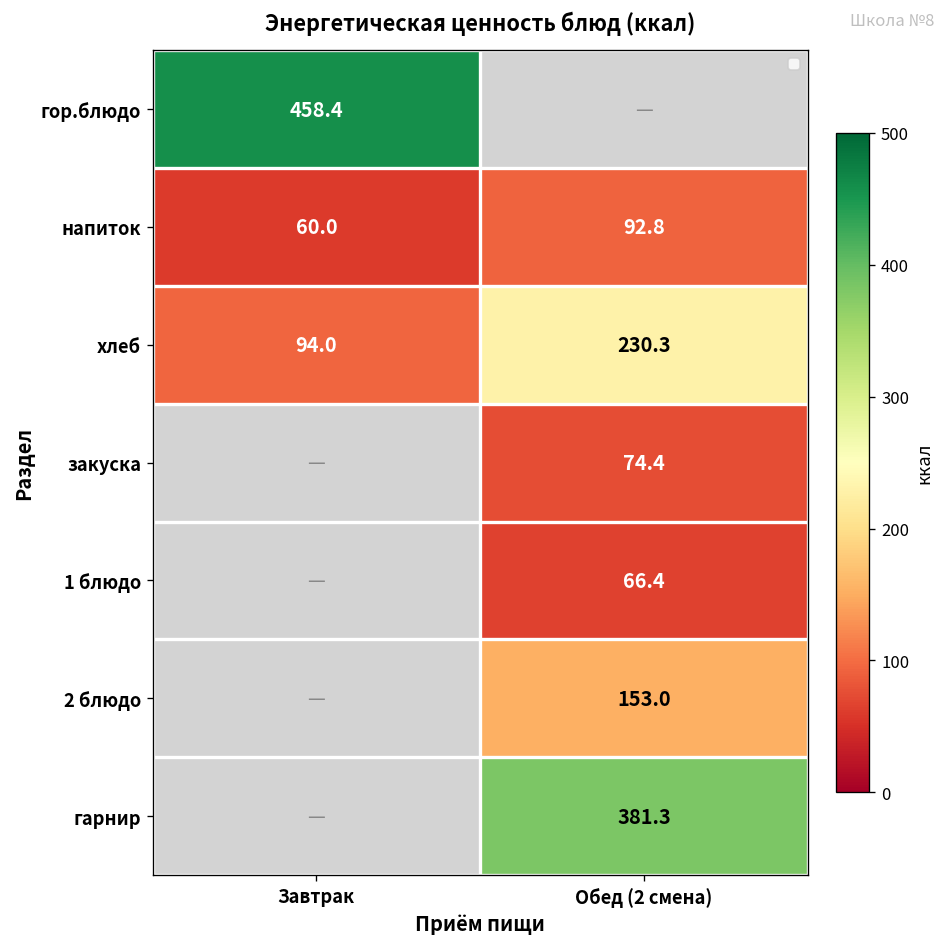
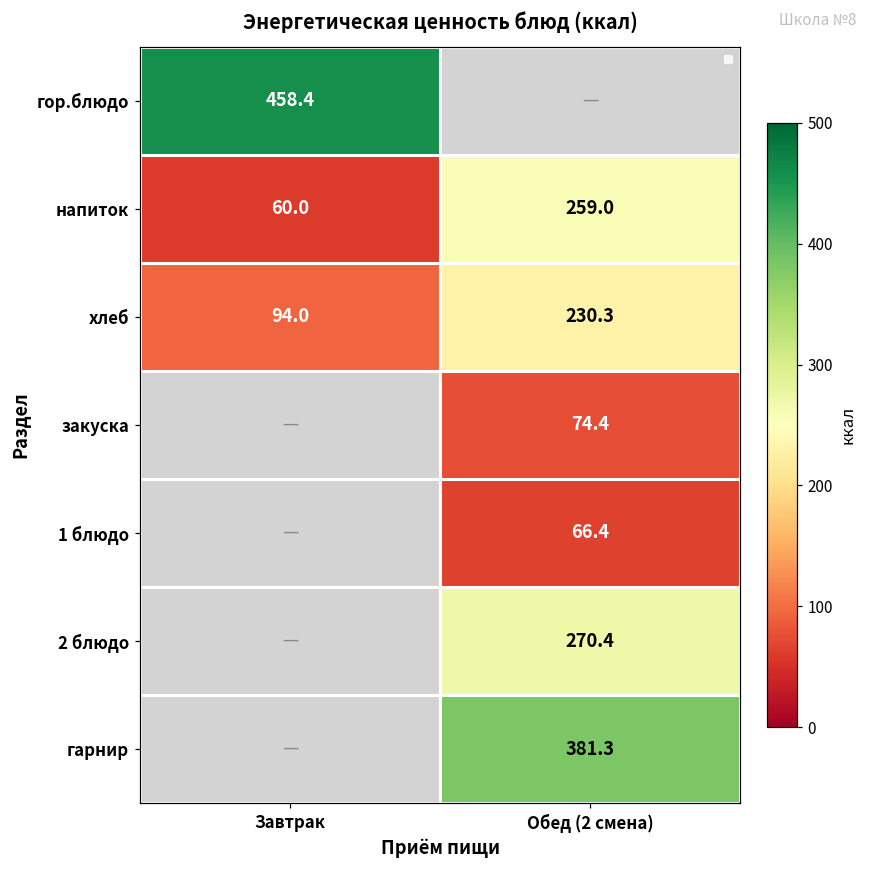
напиток, Обед (2 смена): 92.8 -> 259.0
2 блюдо, Обед (2 смена): 153.0 -> 270.4
